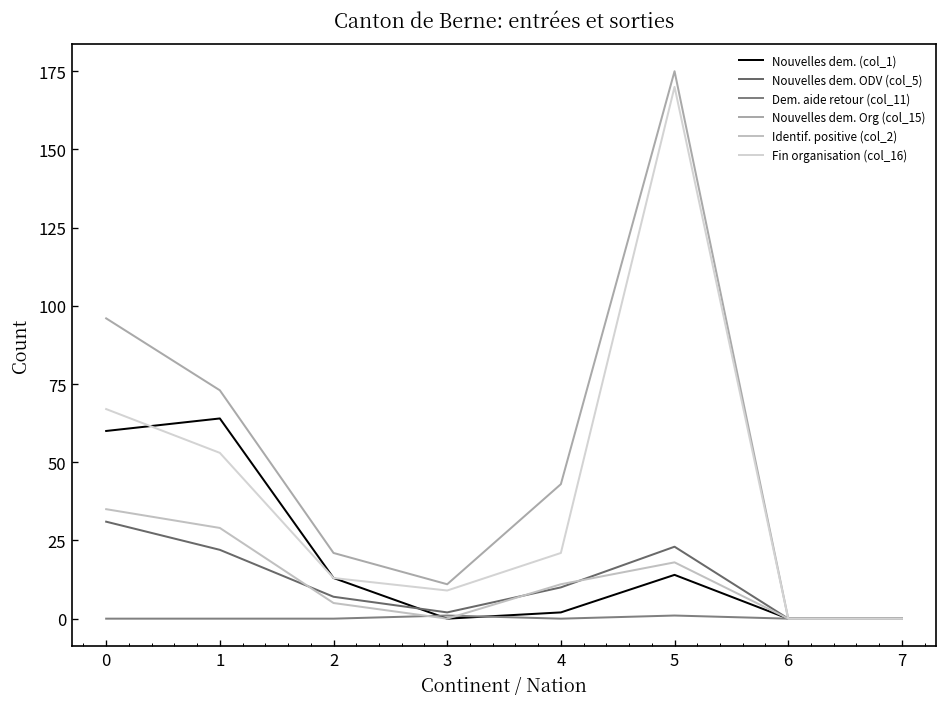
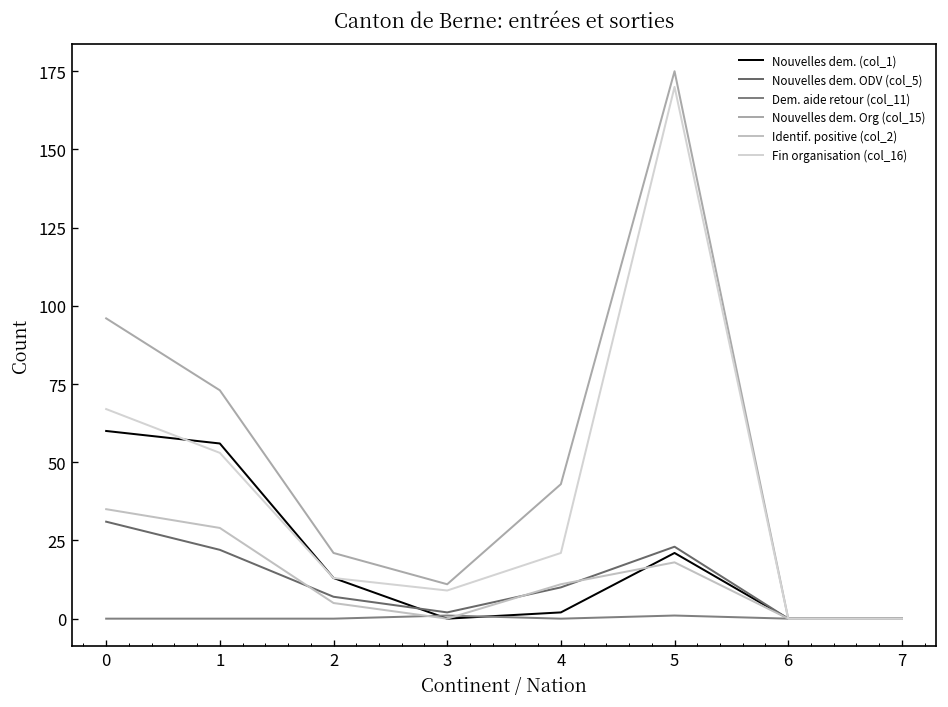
Nouvelles dem. (col_1), 1: 64 -> 56
Nouvelles dem. (col_1), 5: 14 -> 21
